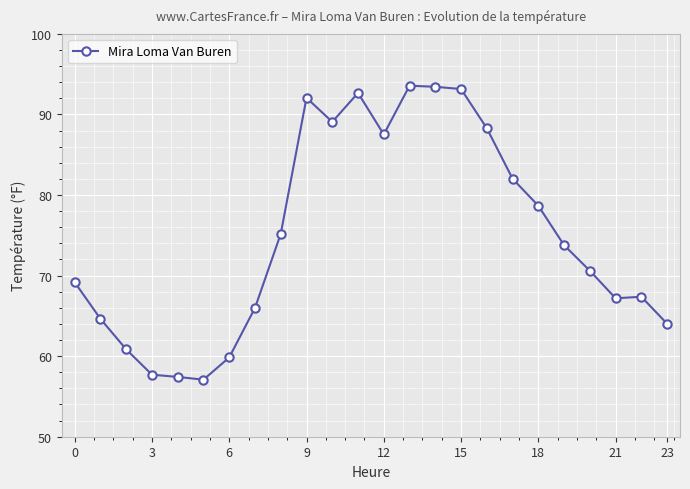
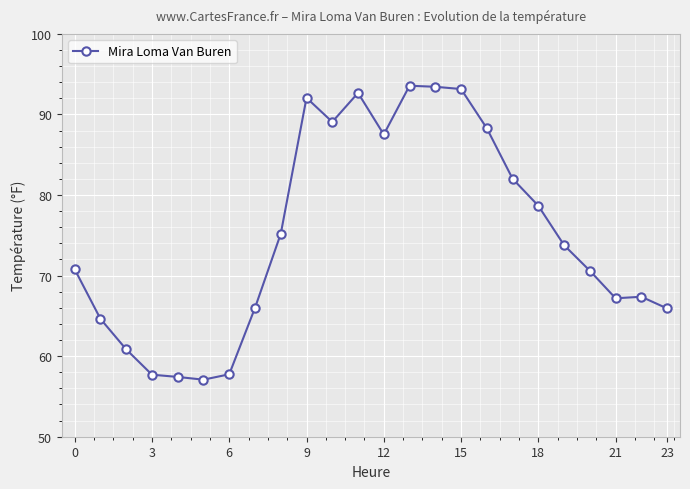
0: 69 -> 71
6: 60 -> 58
23: 64 -> 66
